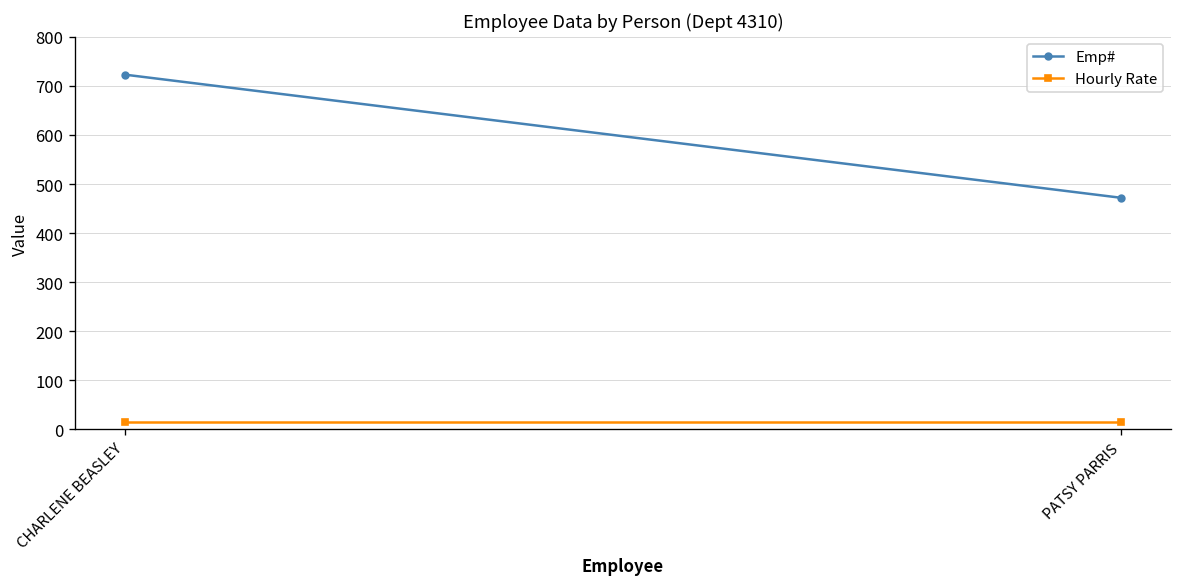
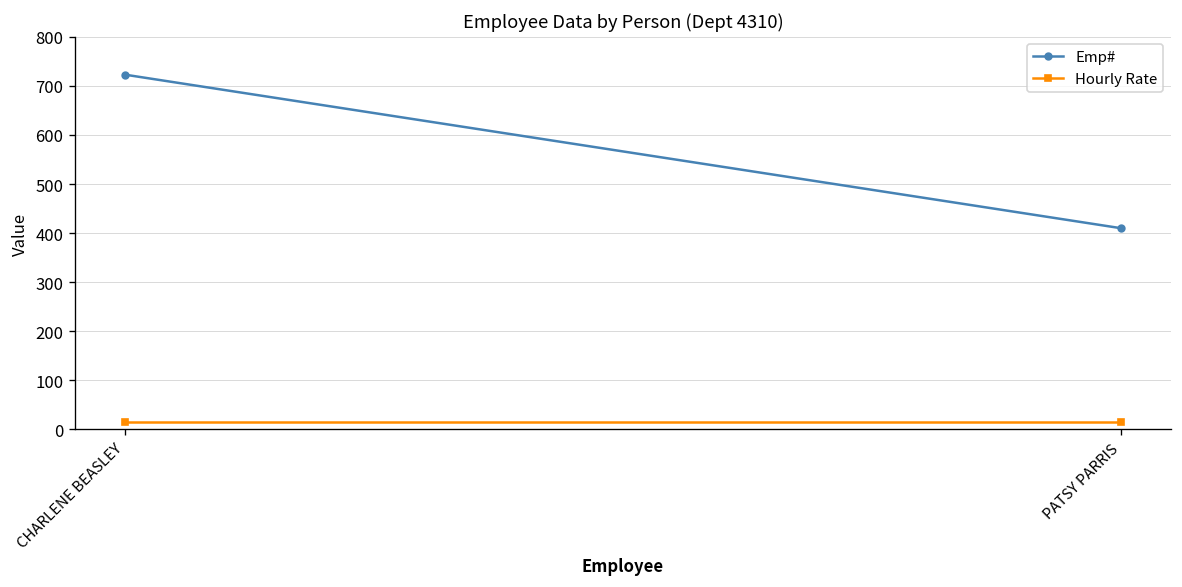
Emp#, PATSY PARRIS: 470 -> 410
